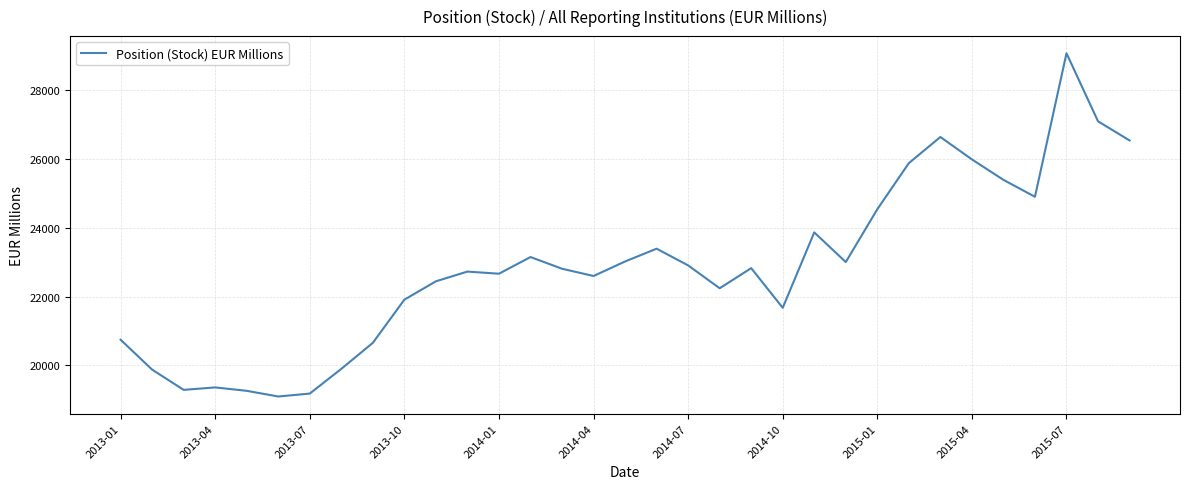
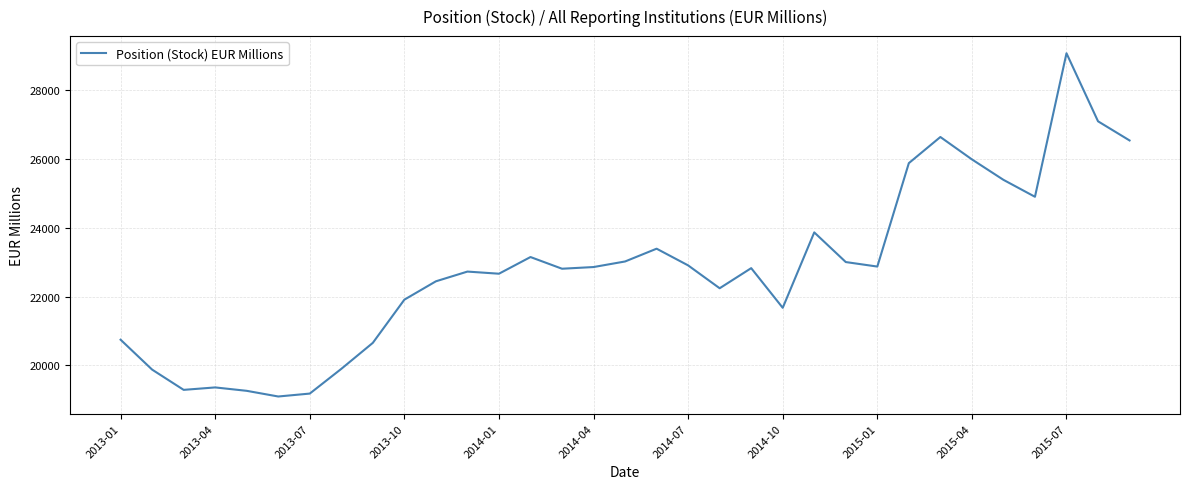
2014-04: 22600 -> 22900
2015-01: 24500 -> 22900
